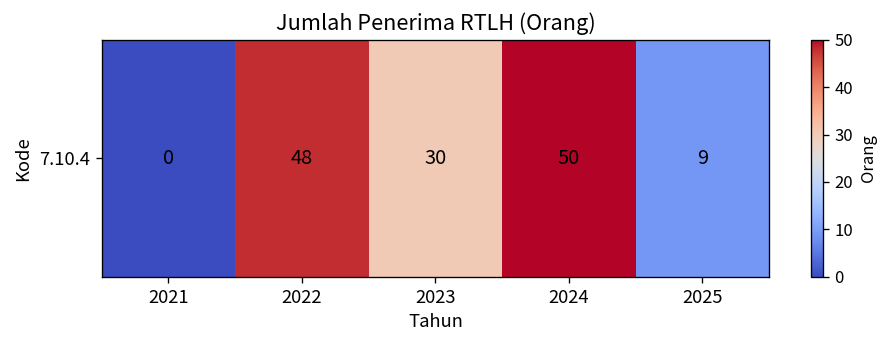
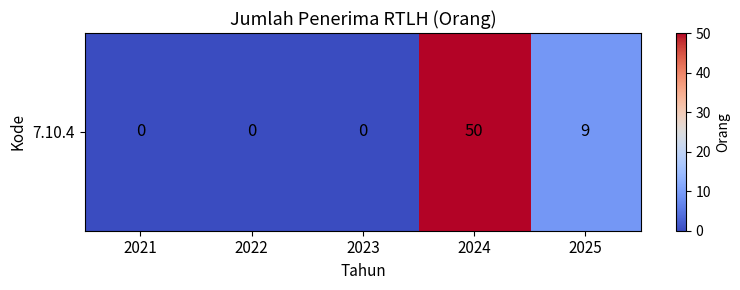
7.10.4, 2022: 48 -> 0
7.10.4, 2023: 30 -> 0
